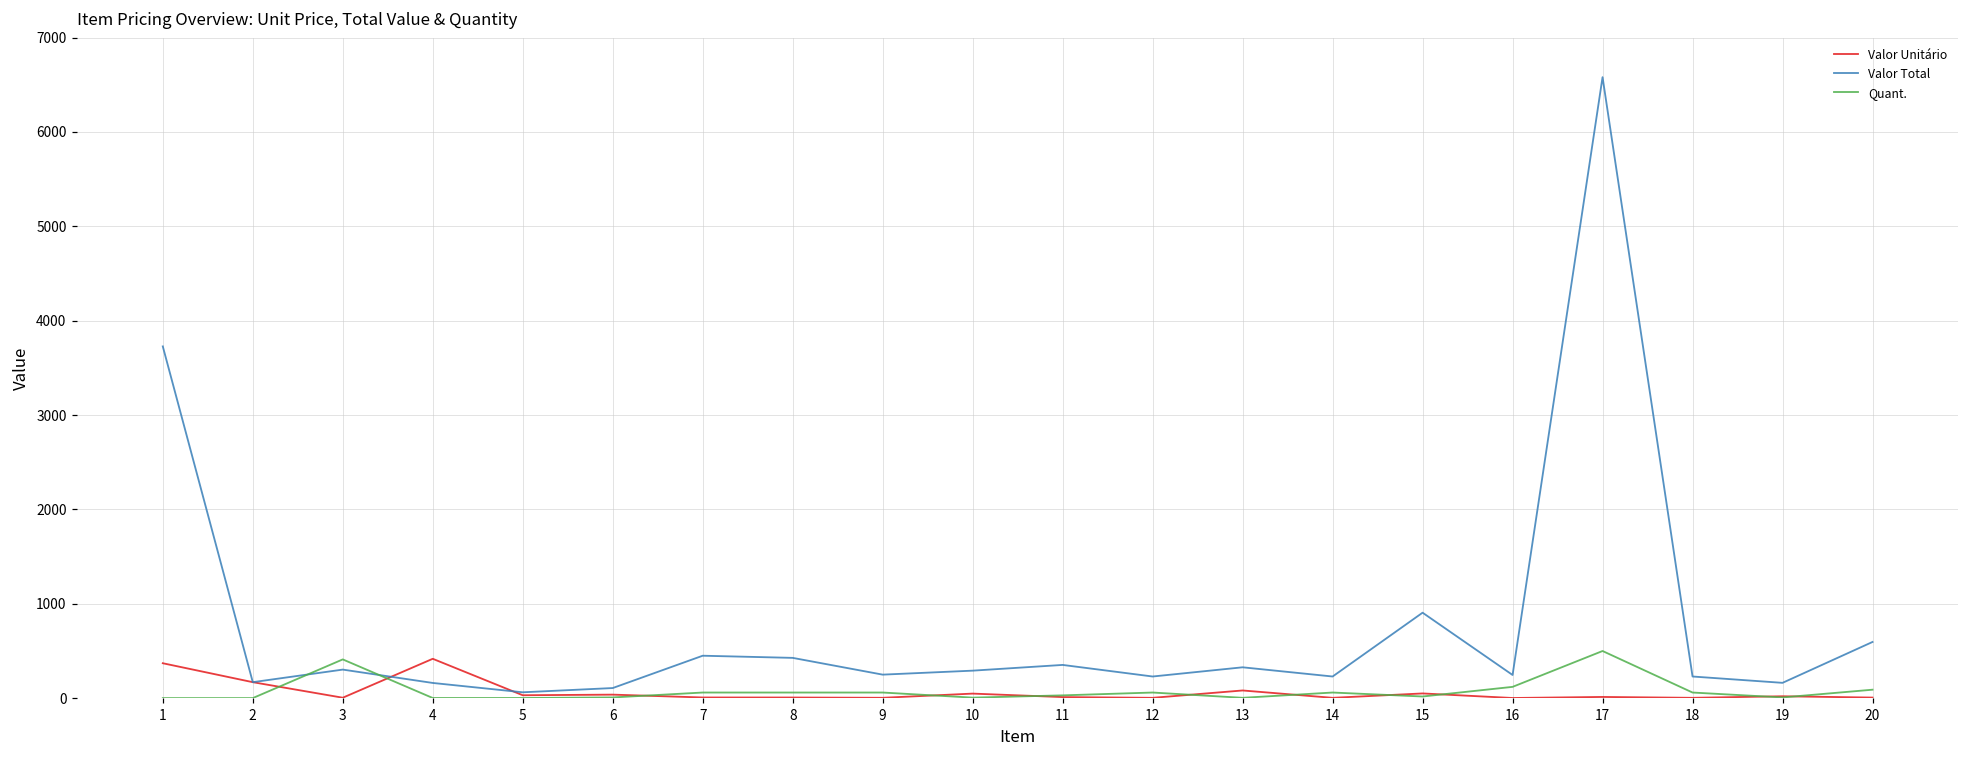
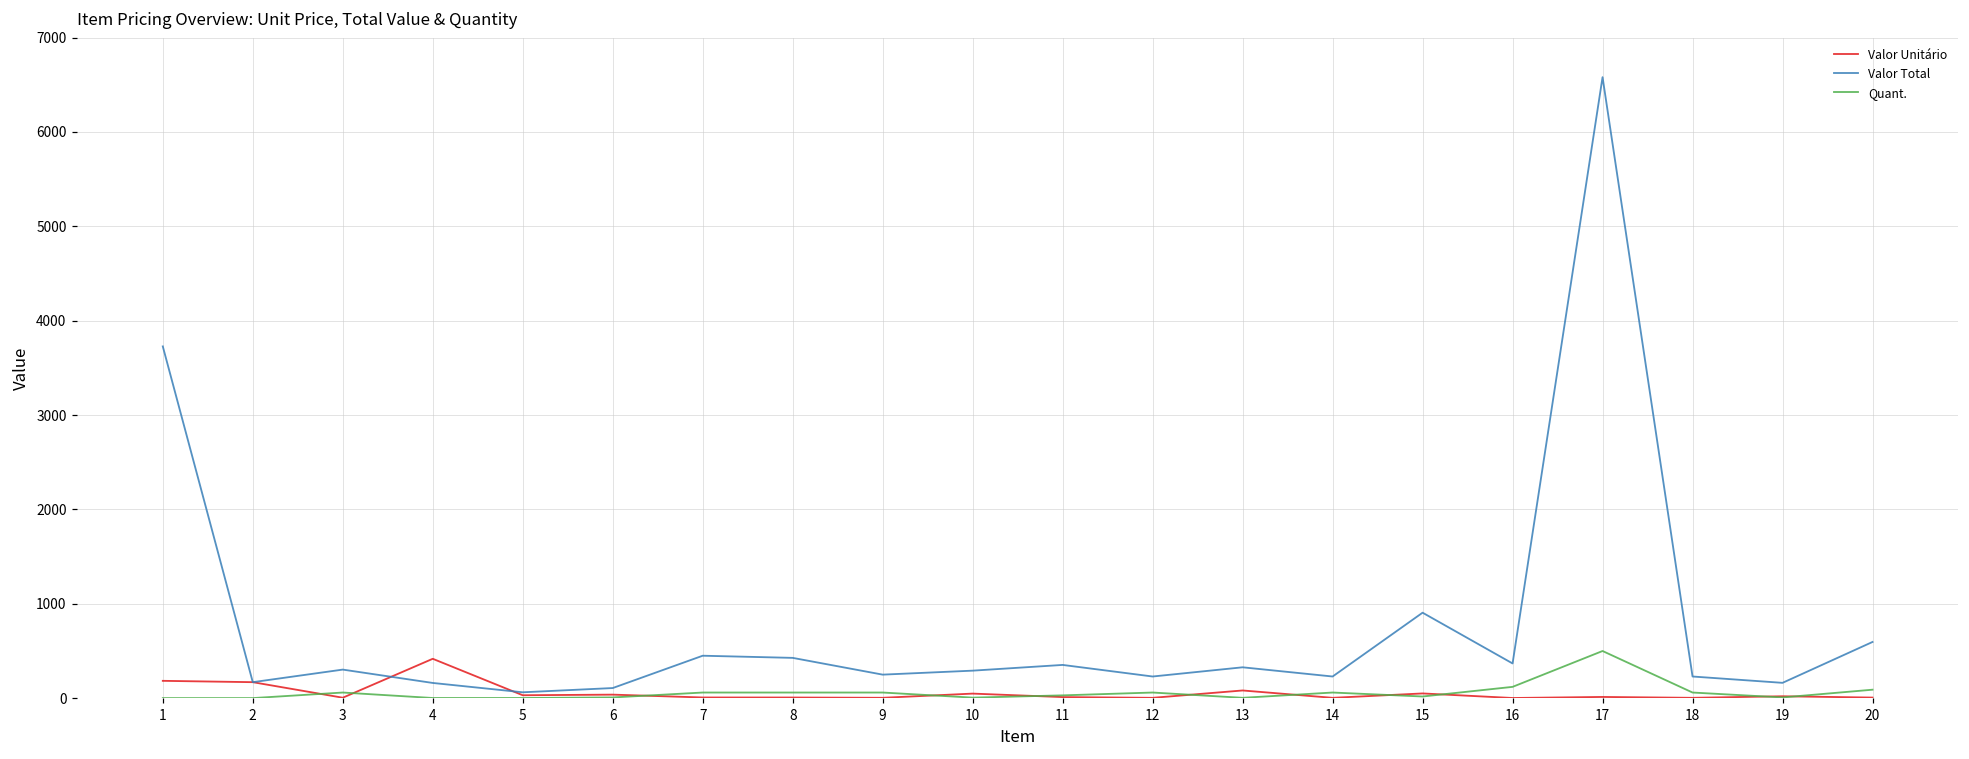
Valor Unitário, 1: 400 -> 200
Quant., 3: 400 -> 100
Valor Total, 16: 200 -> 400
